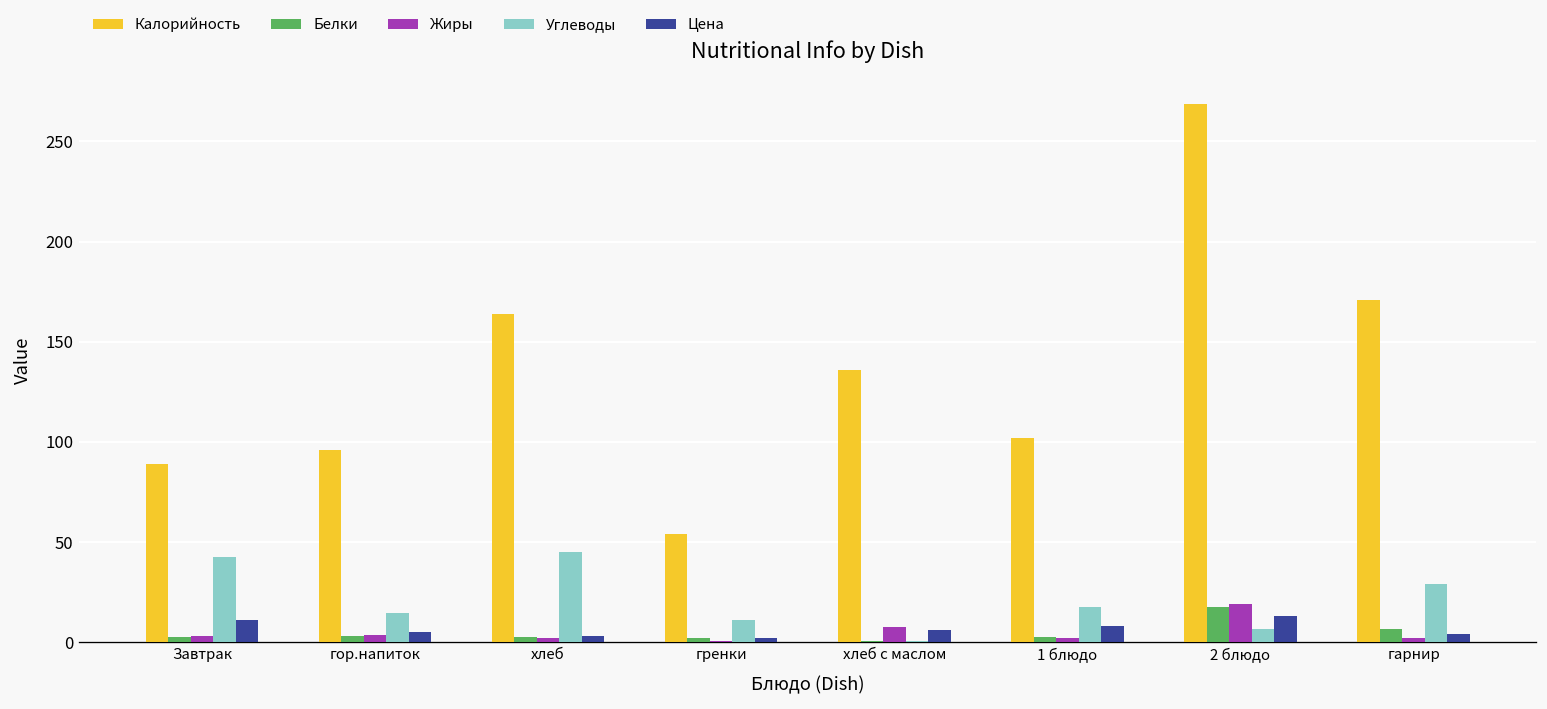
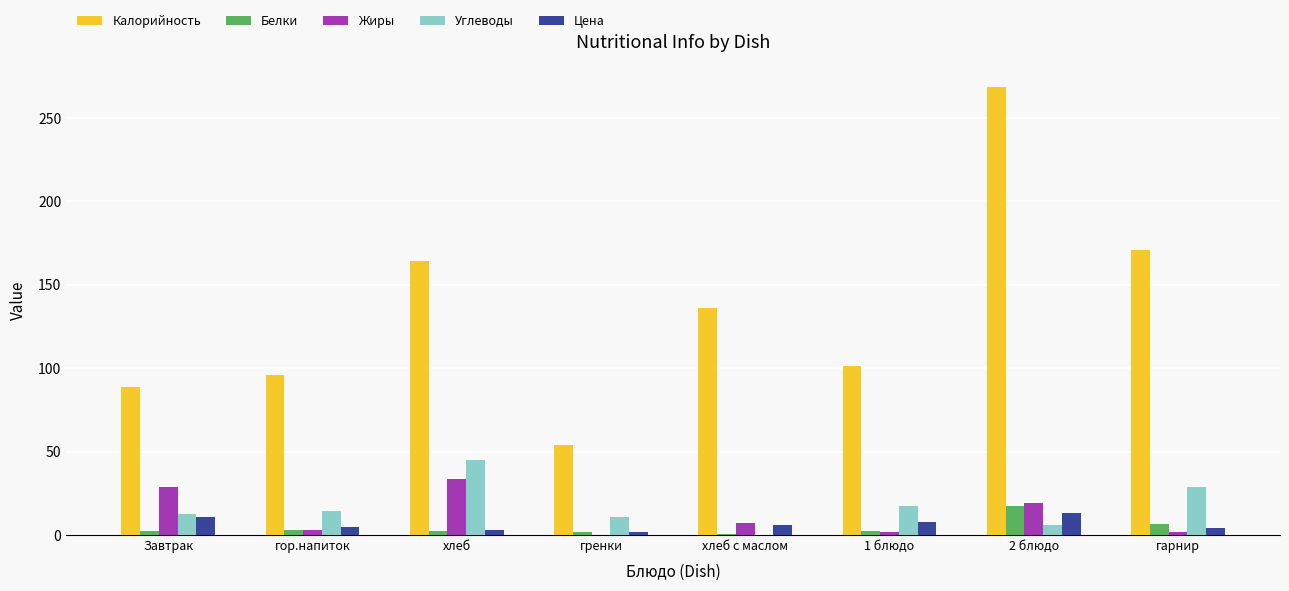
Жиры, Завтрак: 3 -> 29
Углеводы, Завтрак: 43 -> 12
Жиры, хлеб: 2 -> 34
